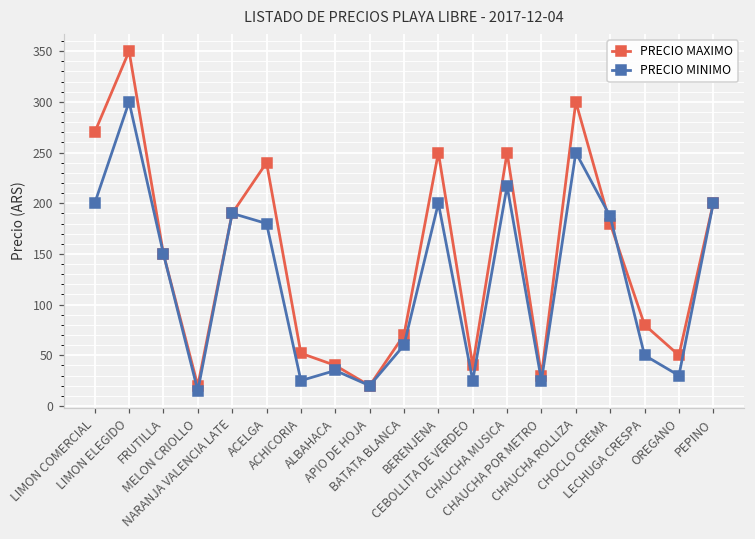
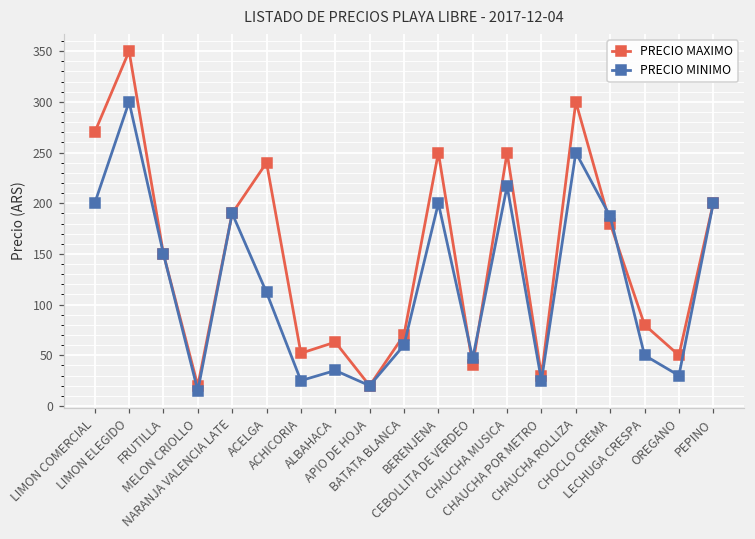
PRECIO MINIMO, ACELGA: 180 -> 110
PRECIO MAXIMO, ALBAHACA: 40 -> 60
PRECIO MINIMO, CEBOLLITA DE VERDEO: 30 -> 50
